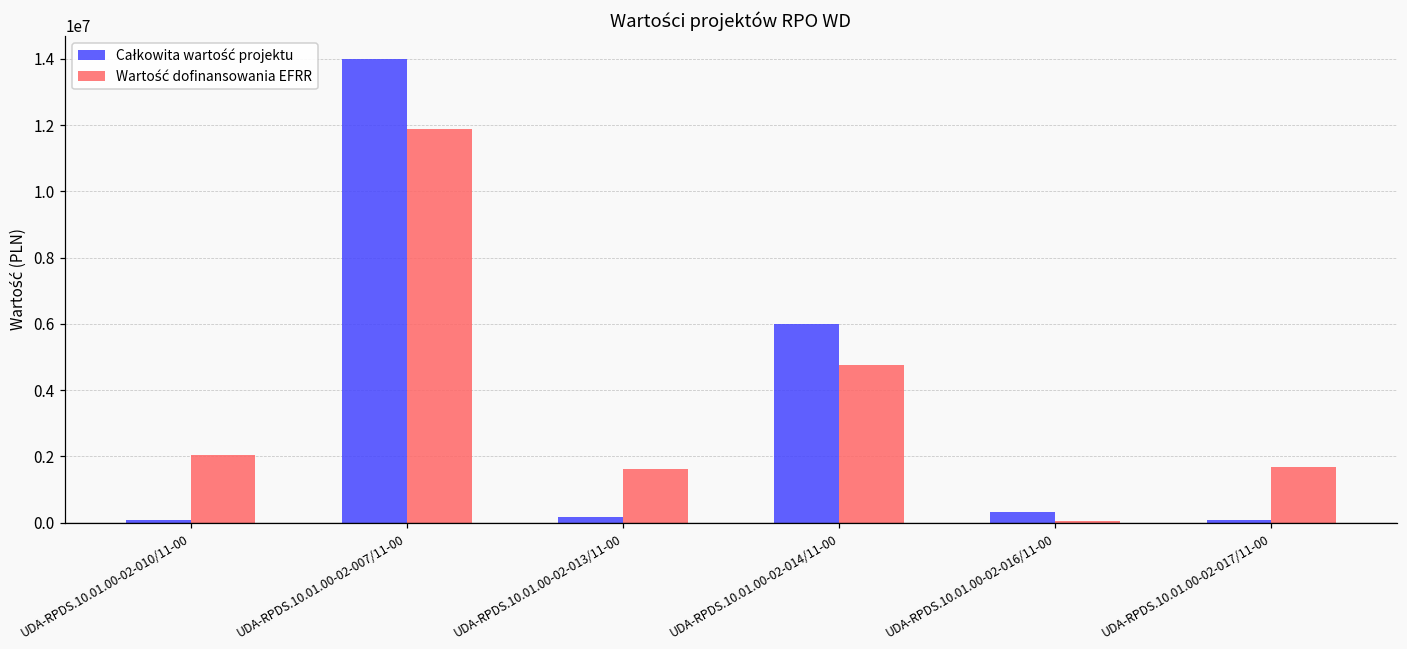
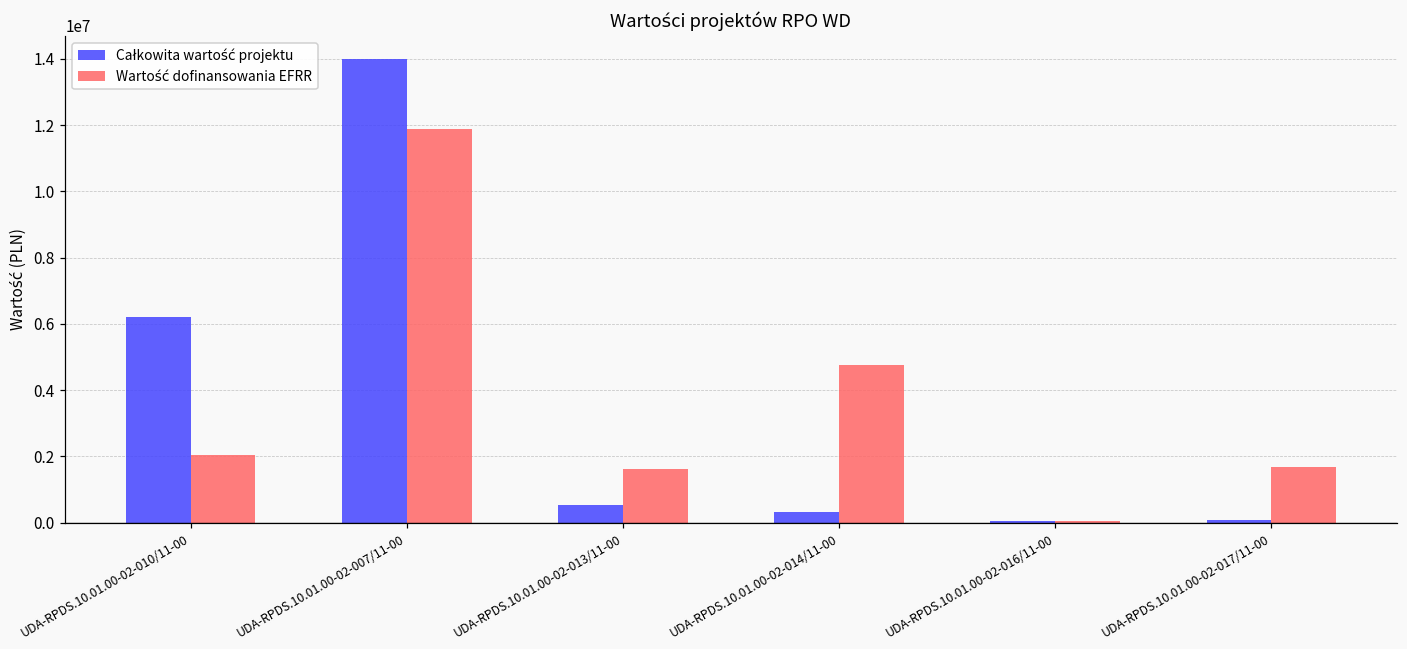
Całkowita wartość projektu, UDA-RPDS.10.01.00-02-010/11-00: 100000 -> 6200000
Całkowita wartość projektu, UDA-RPDS.10.01.00-02-013/11-00: 200000 -> 500000
Całkowita wartość projektu, UDA-RPDS.10.01.00-02-014/11-00: 6000000 -> 300000
Całkowita wartość projektu, UDA-RPDS.10.01.00-02-016/11-00: 300000 -> 100000
